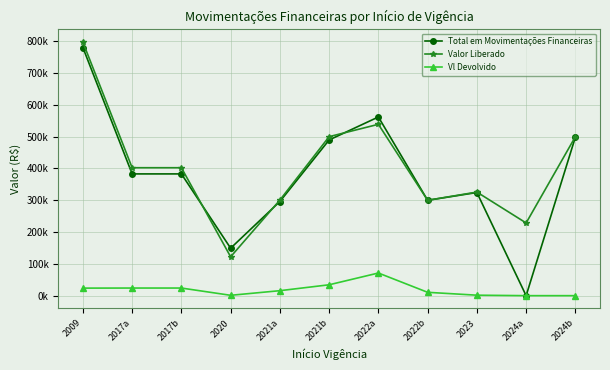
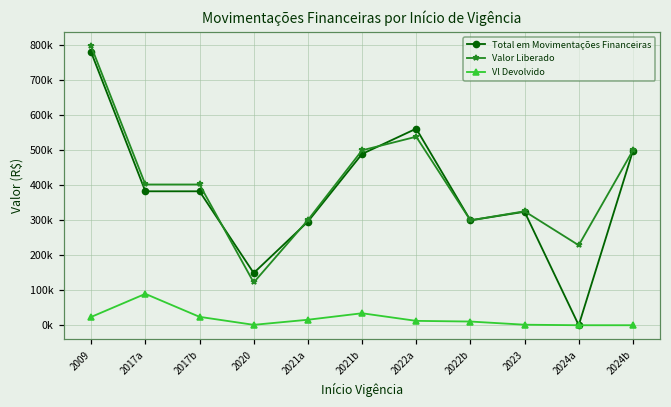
Vl Devolvido, 2017a: 20000 -> 90000
Vl Devolvido, 2022a: 70000 -> 10000
